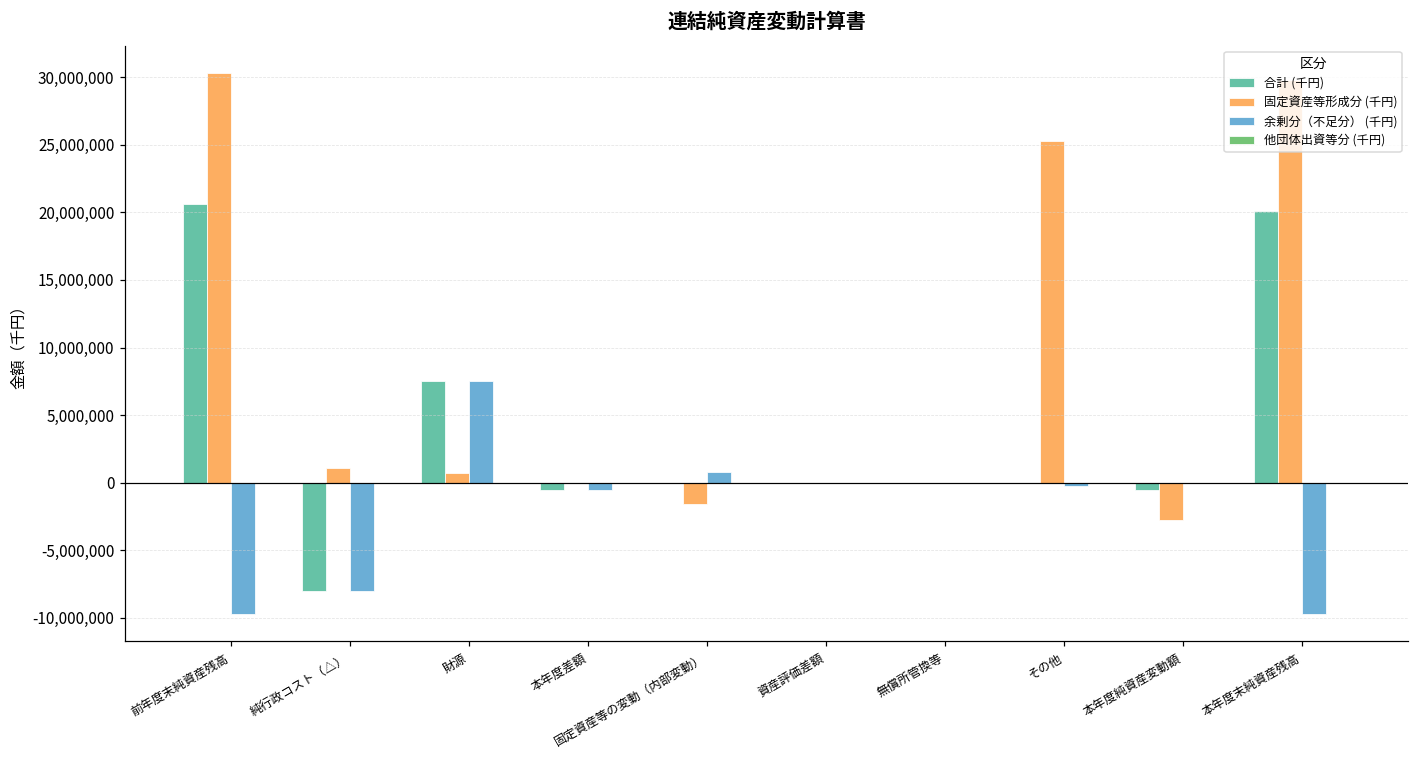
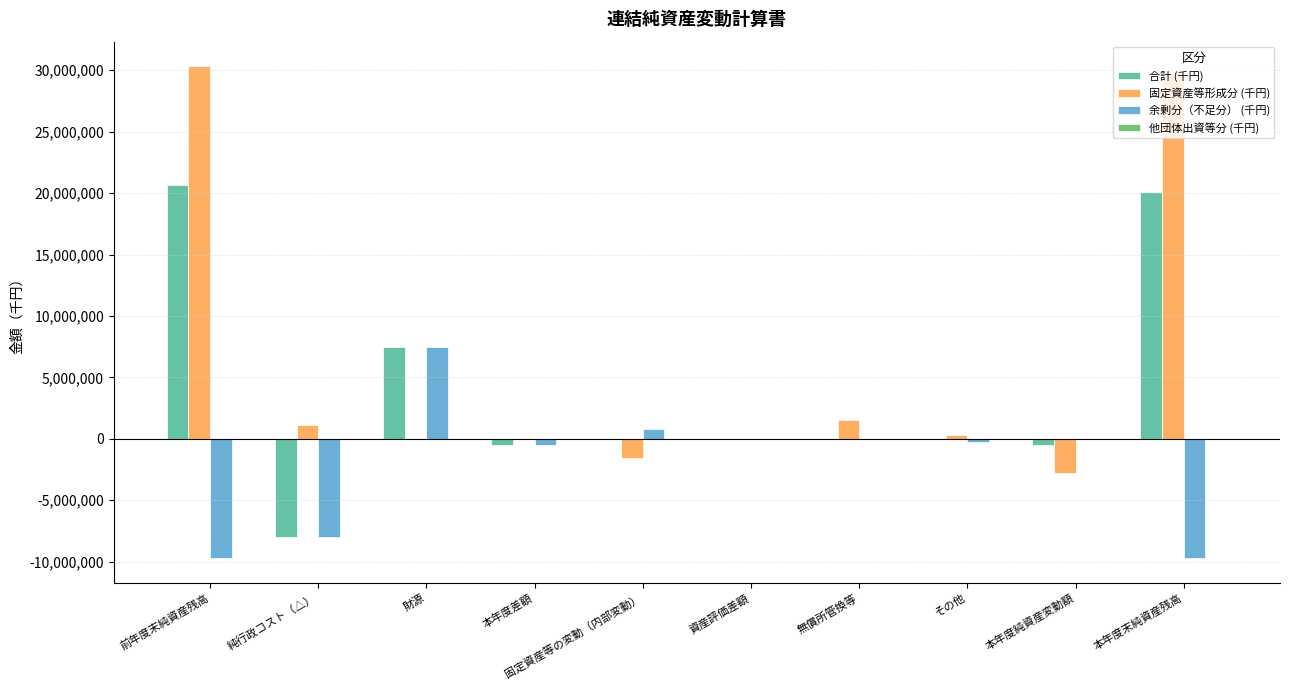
固定資産等形成分 (千円), 財源: 700,000 -> 0
固定資産等形成分 (千円), 無償所管換等: 0 -> 1,500,000
固定資産等形成分 (千円), その他: 25,300,000 -> 300,000
